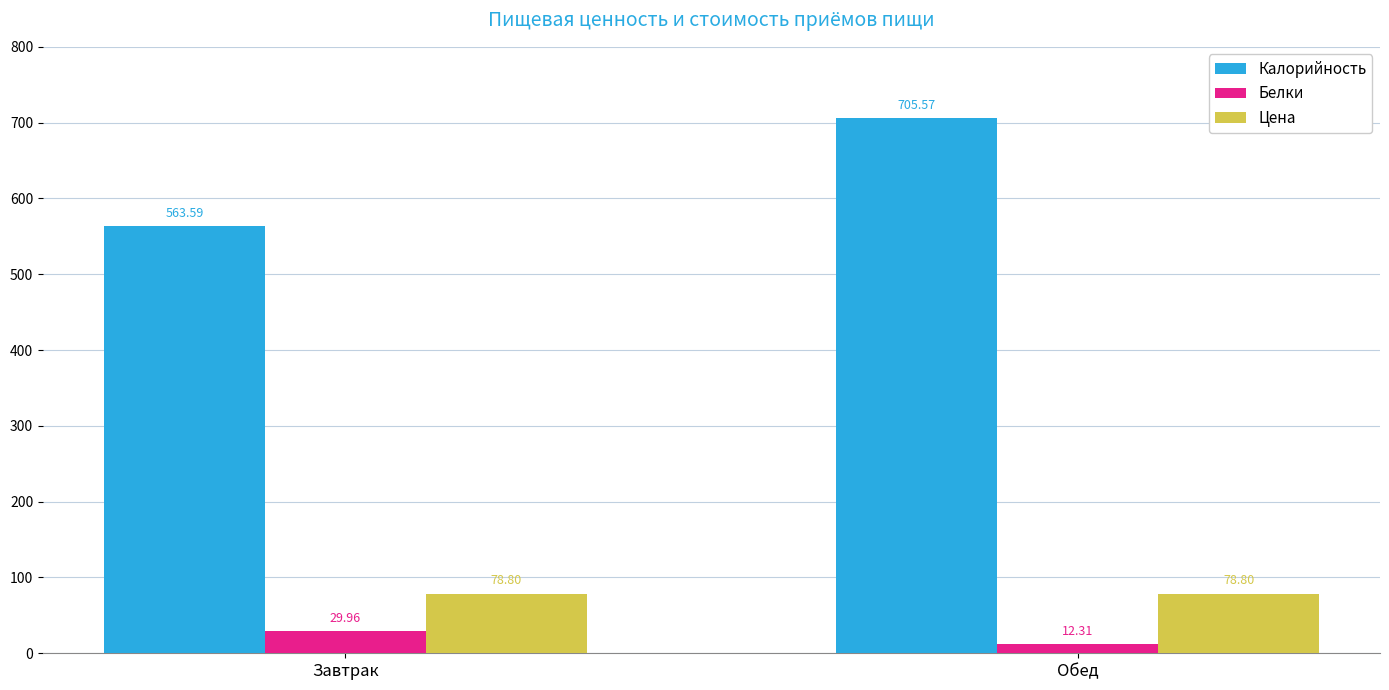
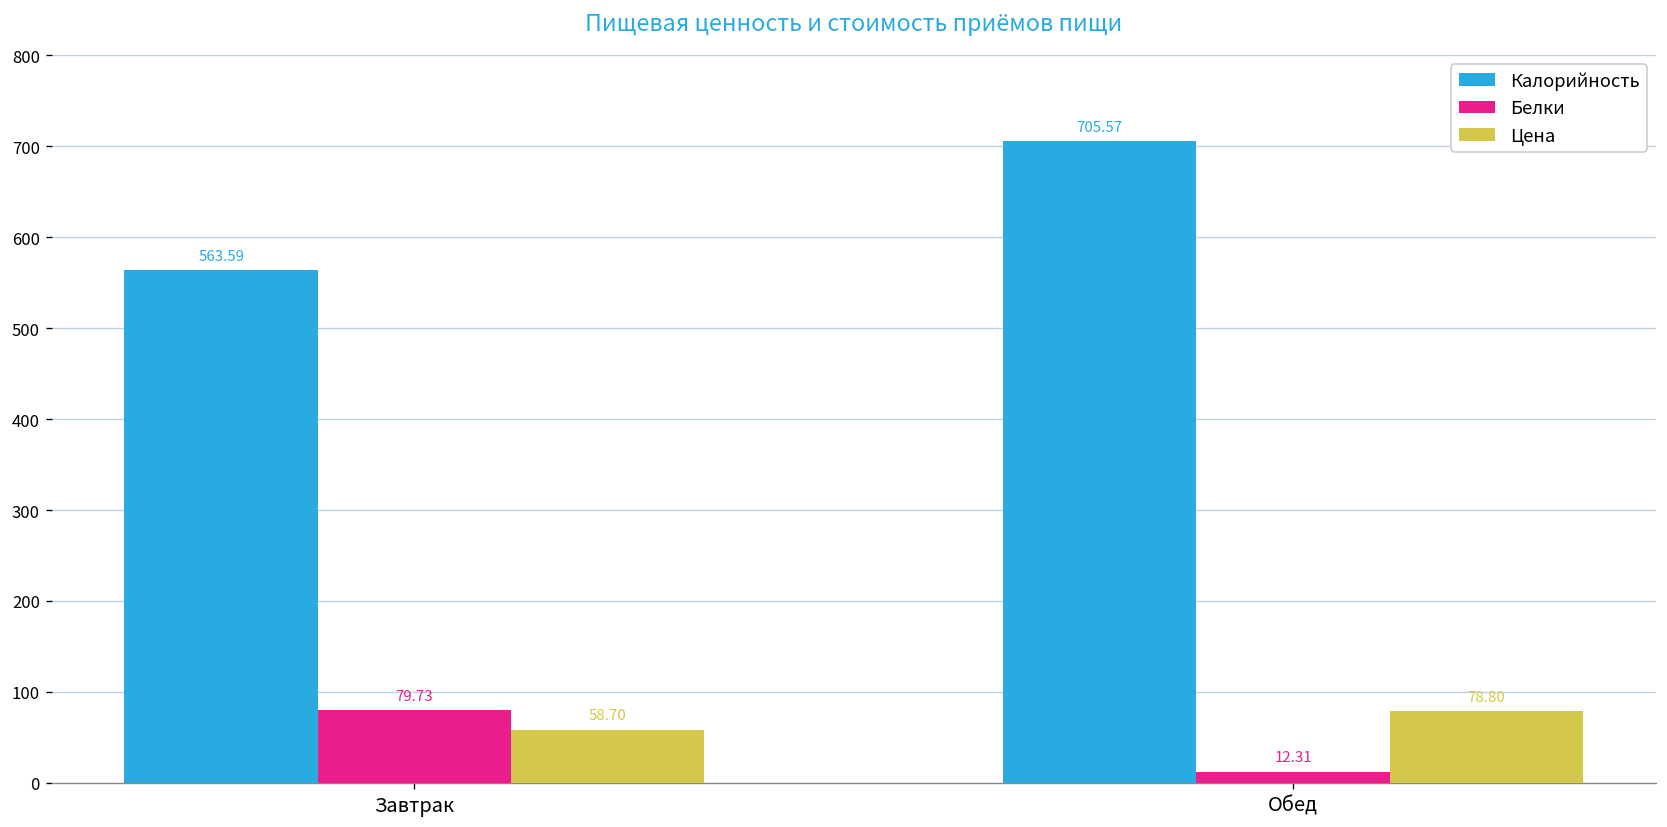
Белки, Завтрак: 29.96 -> 79.73
Цена, Завтрак: 78.80 -> 58.70
